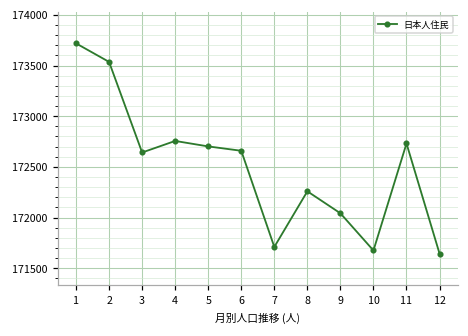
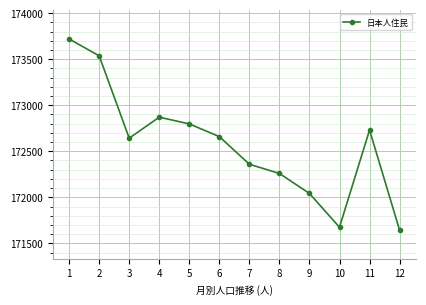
4: 172800 -> 172900
5: 172700 -> 172800
7: 171700 -> 172400
